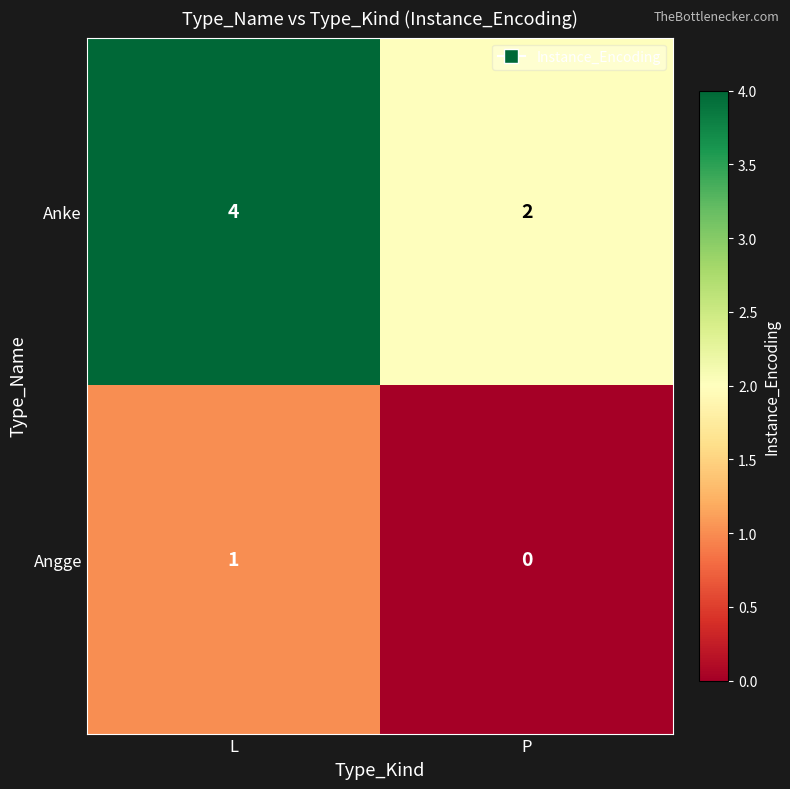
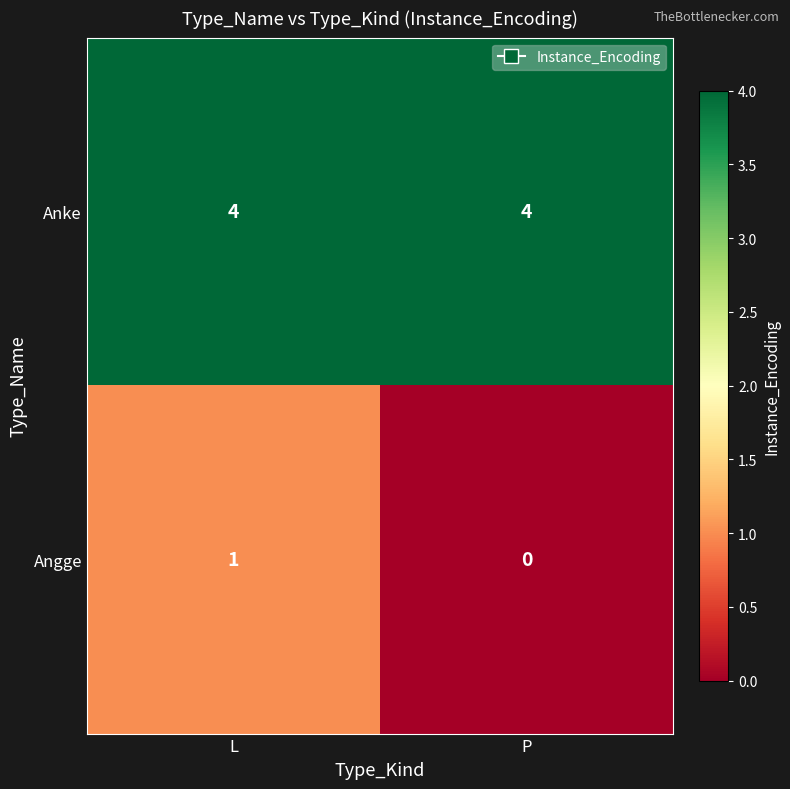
Anke, P: 2 -> 4
